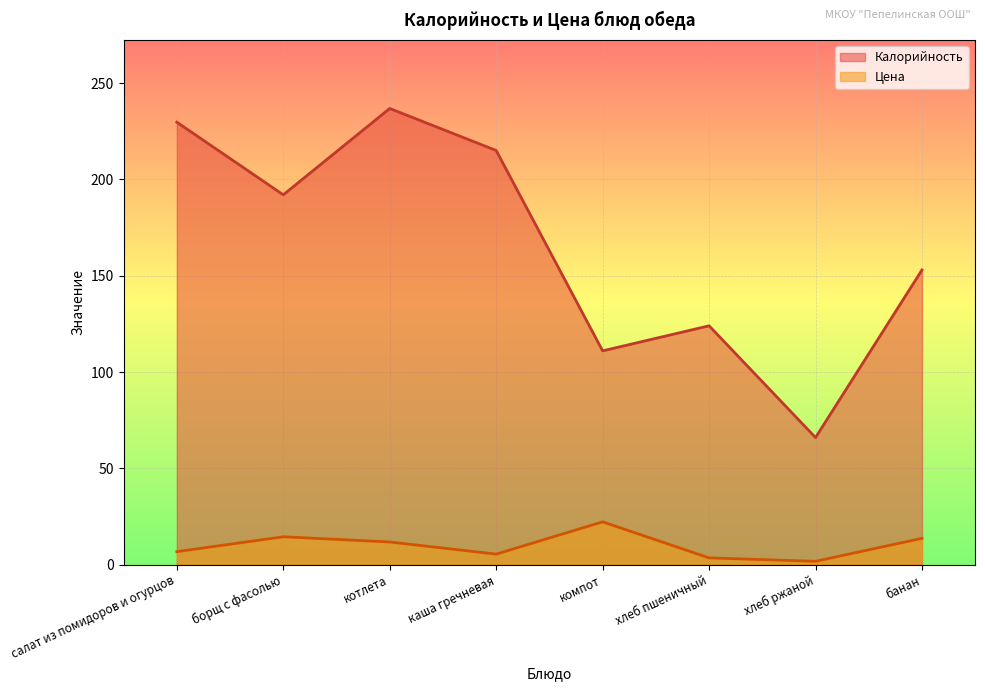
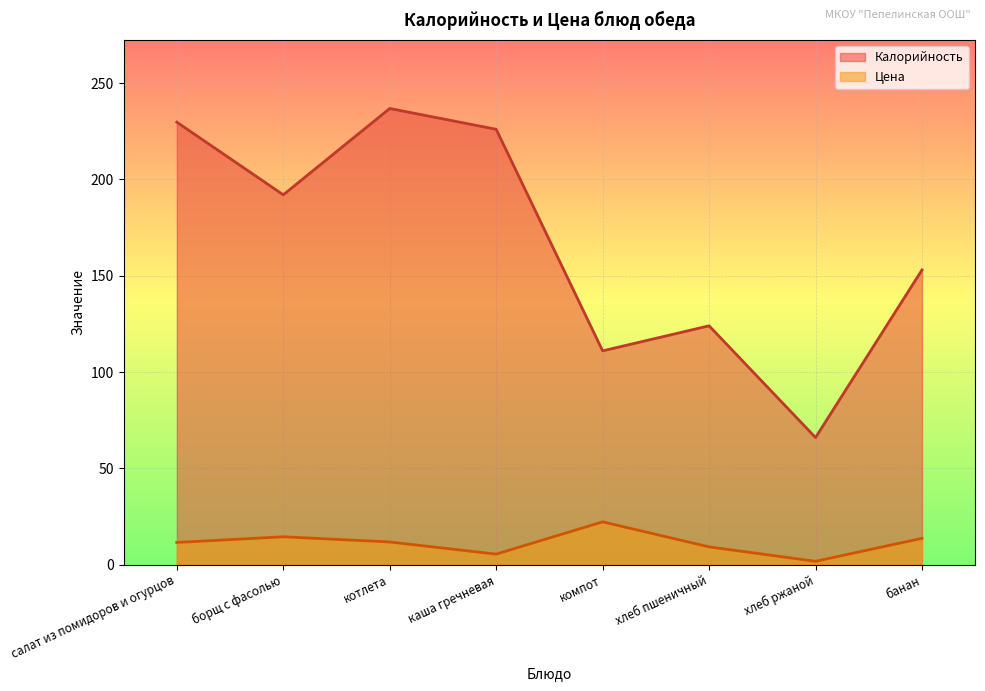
Цена, салат из помидоров и огурцов: 7 -> 12
Калорийность, каша гречневая: 215 -> 226
Цена, хлеб пшеничный: 4 -> 9
